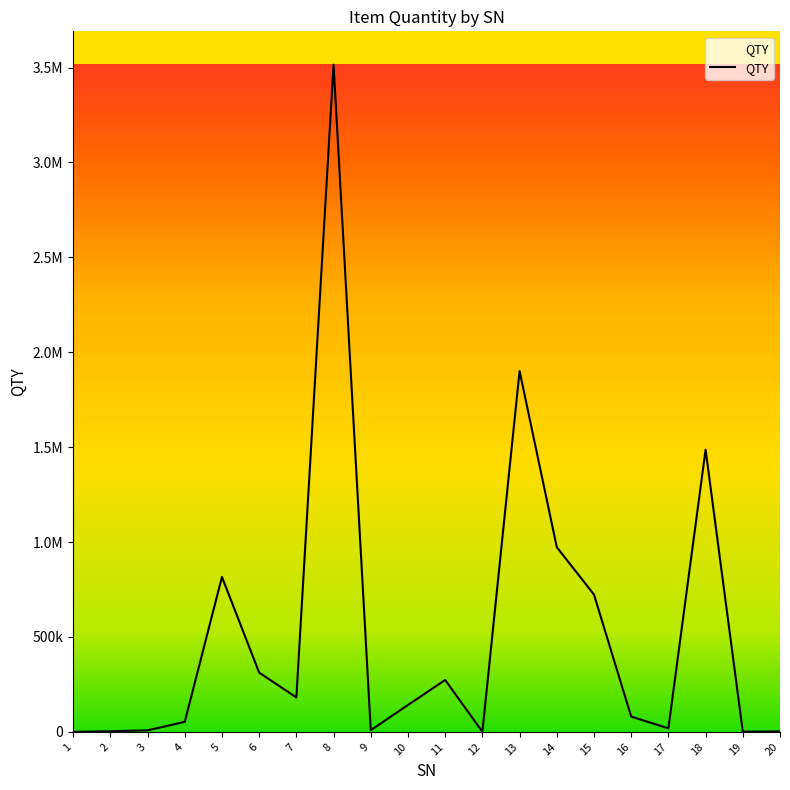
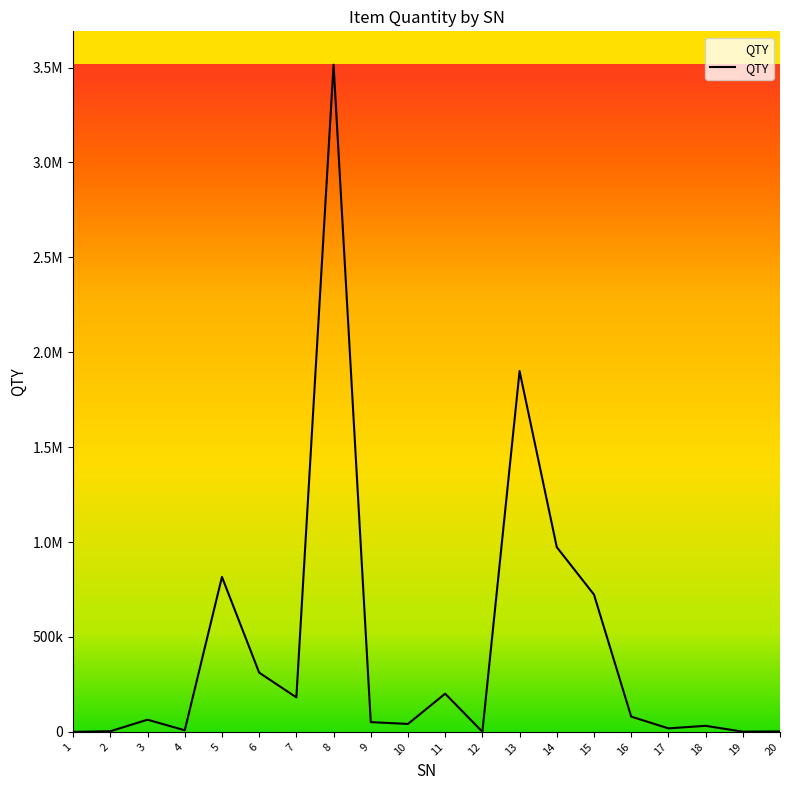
3: 10000 -> 60000
4: 50000 -> 10000
9: 10000 -> 50000
10: 140000 -> 40000
11: 270000 -> 200000
18: 1490000 -> 30000
